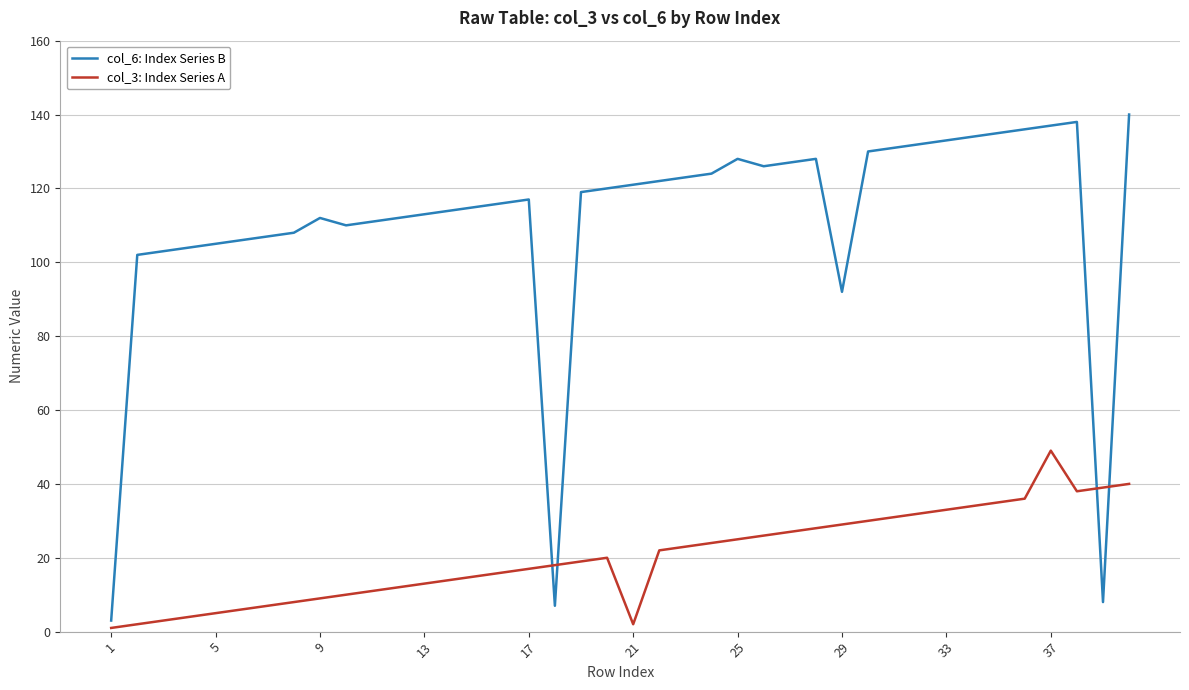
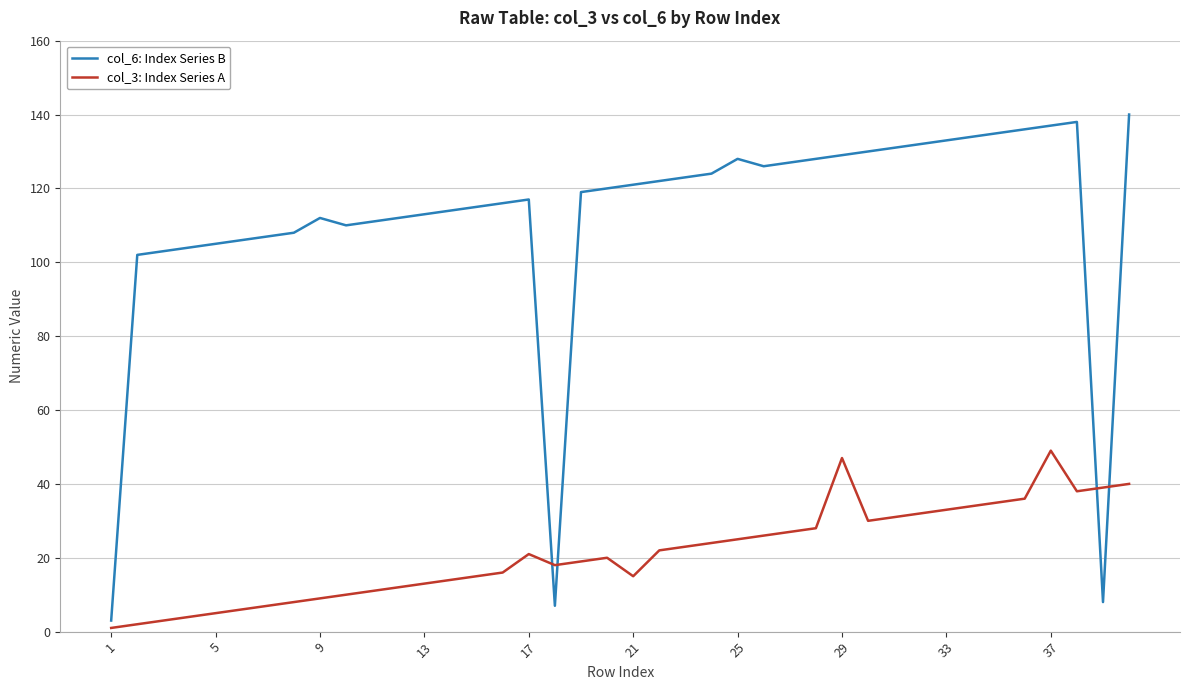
col_3: Index Series A, 17: 17 -> 21
col_3: Index Series A, 21: 2 -> 15
col_6: Index Series B, 29: 92 -> 129
col_3: Index Series A, 29: 29 -> 47
